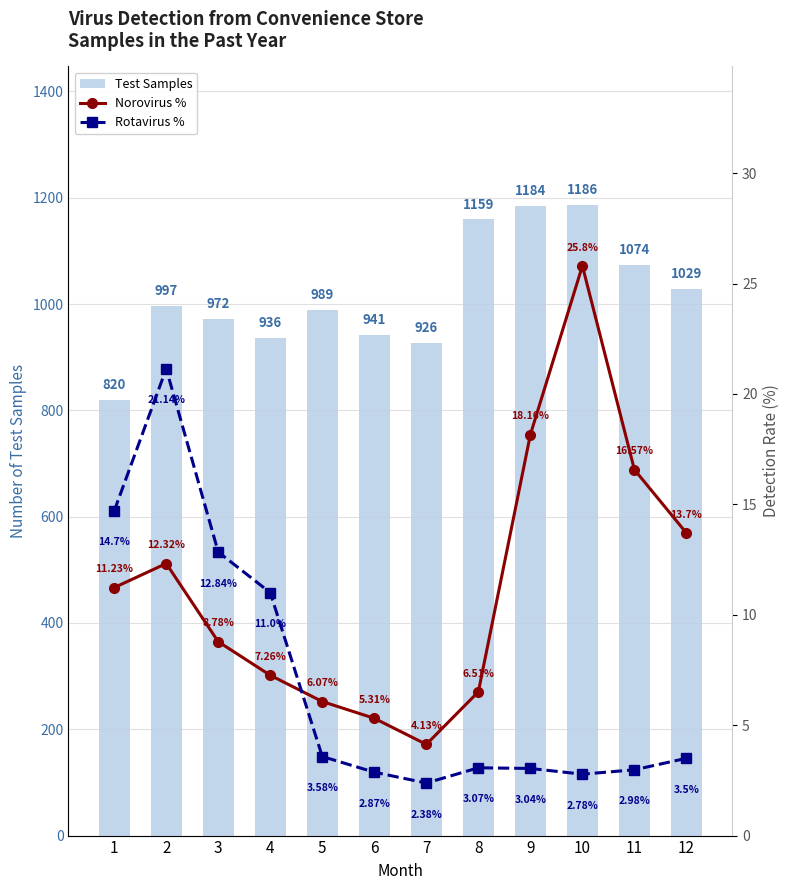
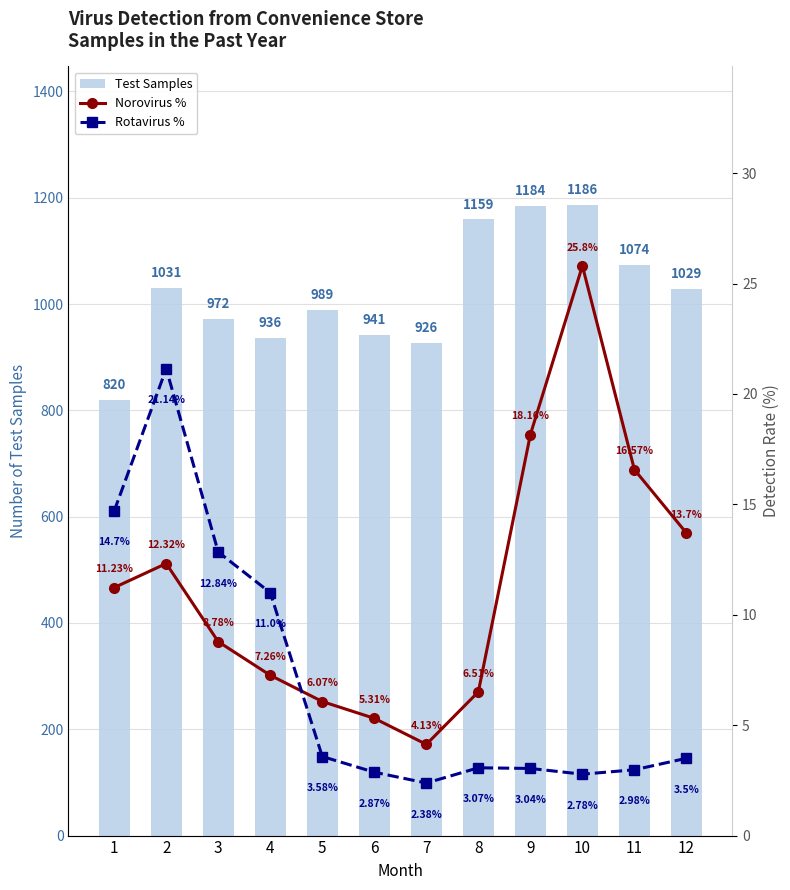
Test Samples, 2: 997 -> 1031
